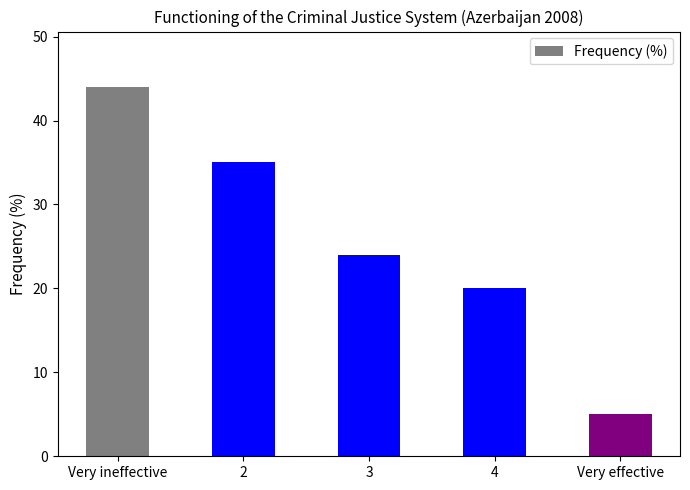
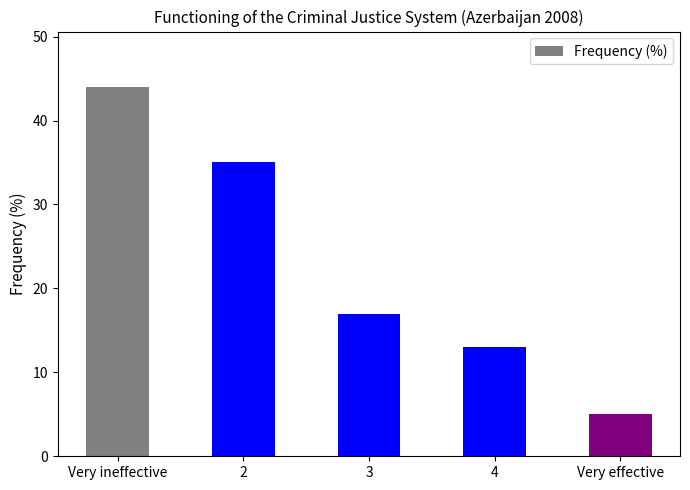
3: 24 -> 17
4: 20 -> 13
